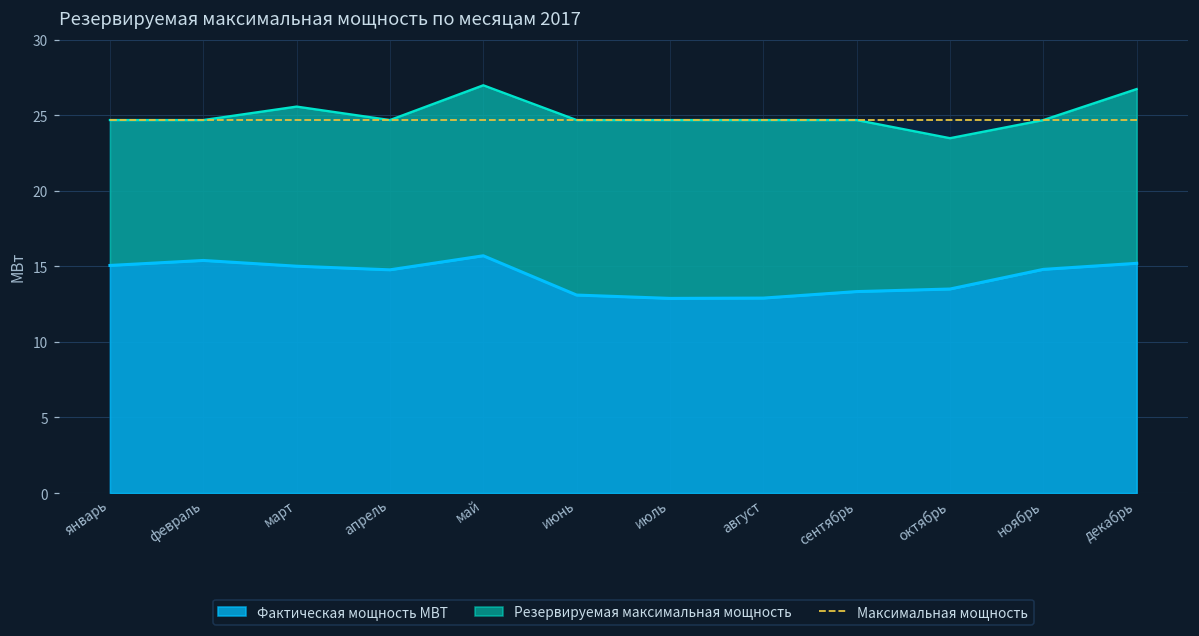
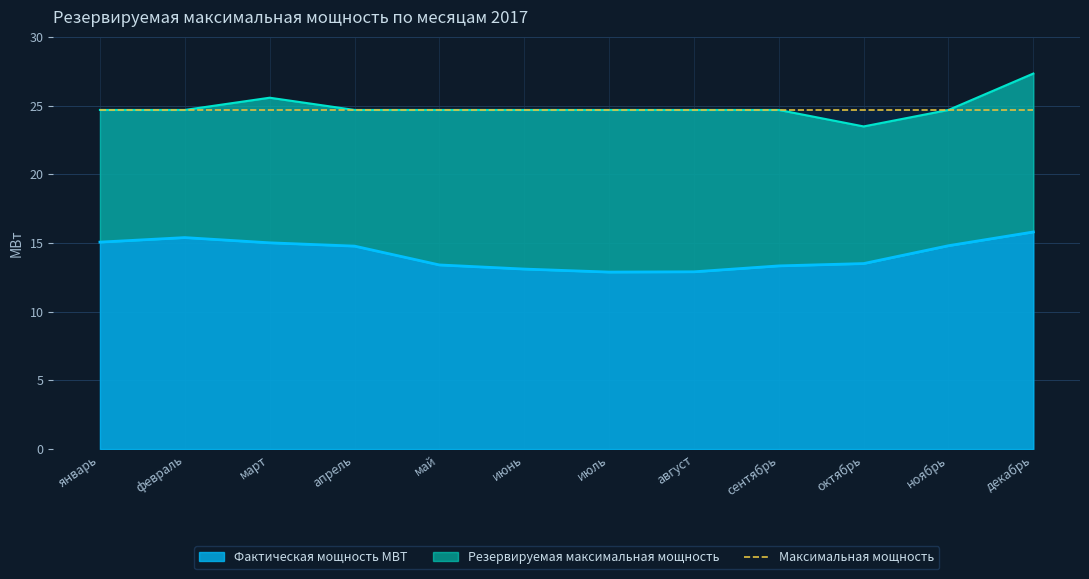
Фактическая мощность МВТ, май: 15.7 -> 13.4
Фактическая мощность МВТ, декабрь: 15.2 -> 15.8
